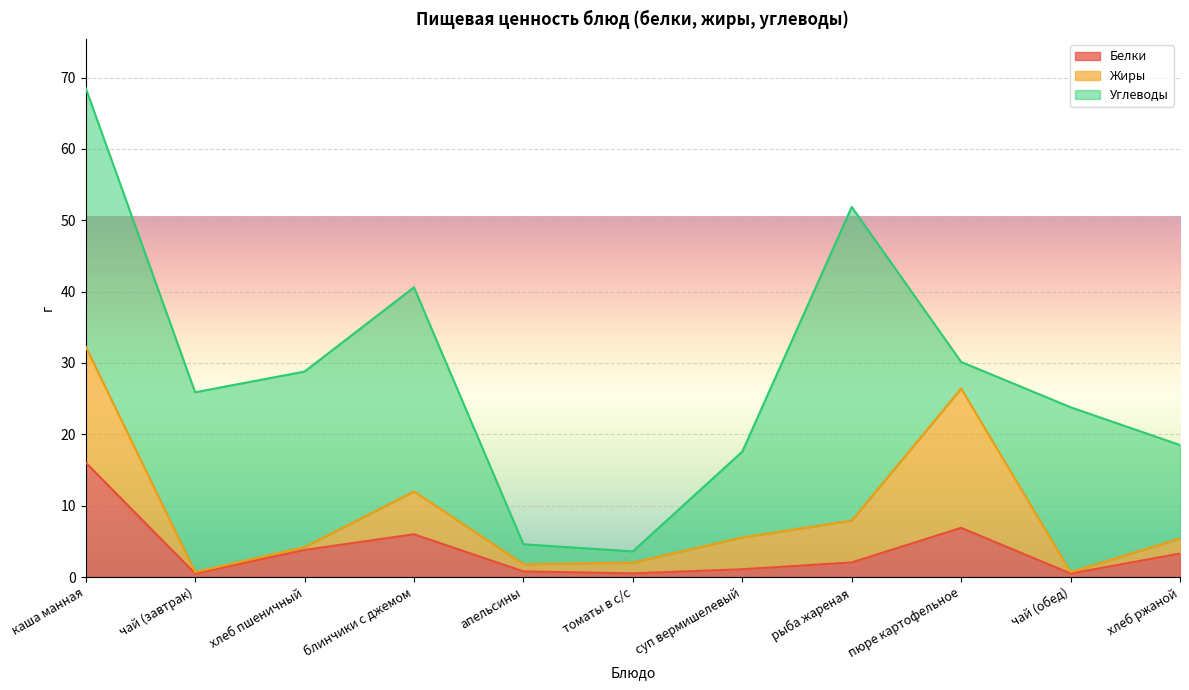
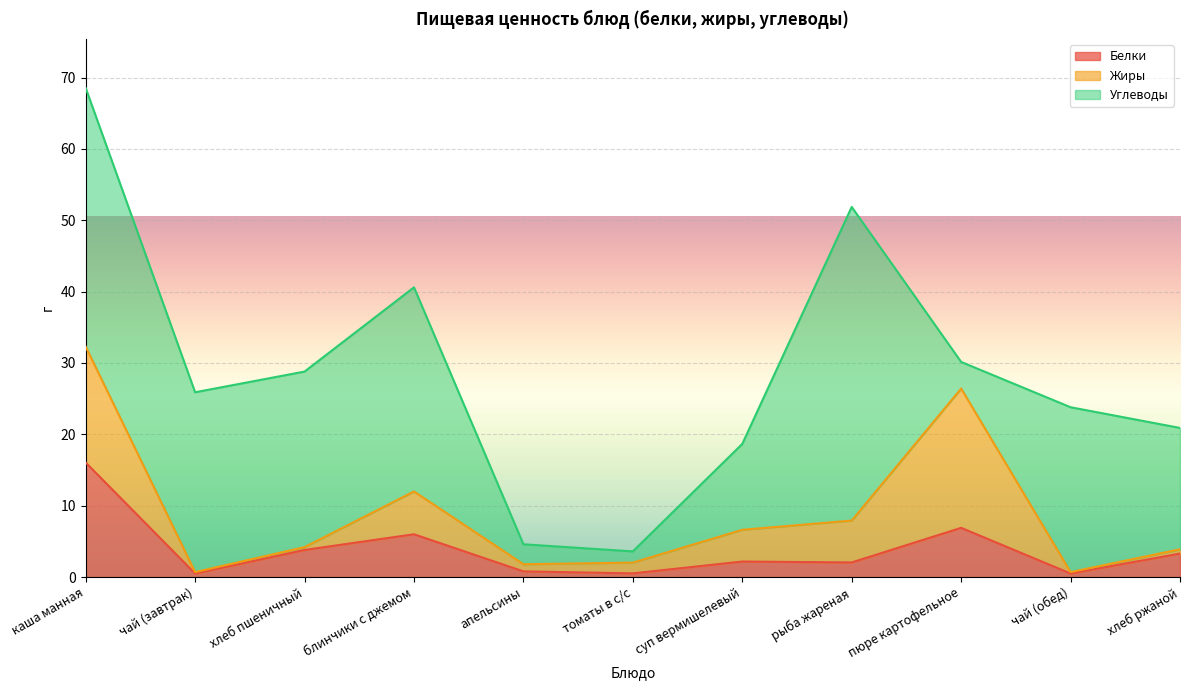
Белки, суп вермишелевый: 1 -> 2
Жиры, хлеб ржаной: 2 -> 1
Углеводы, хлеб ржаной: 13 -> 17
